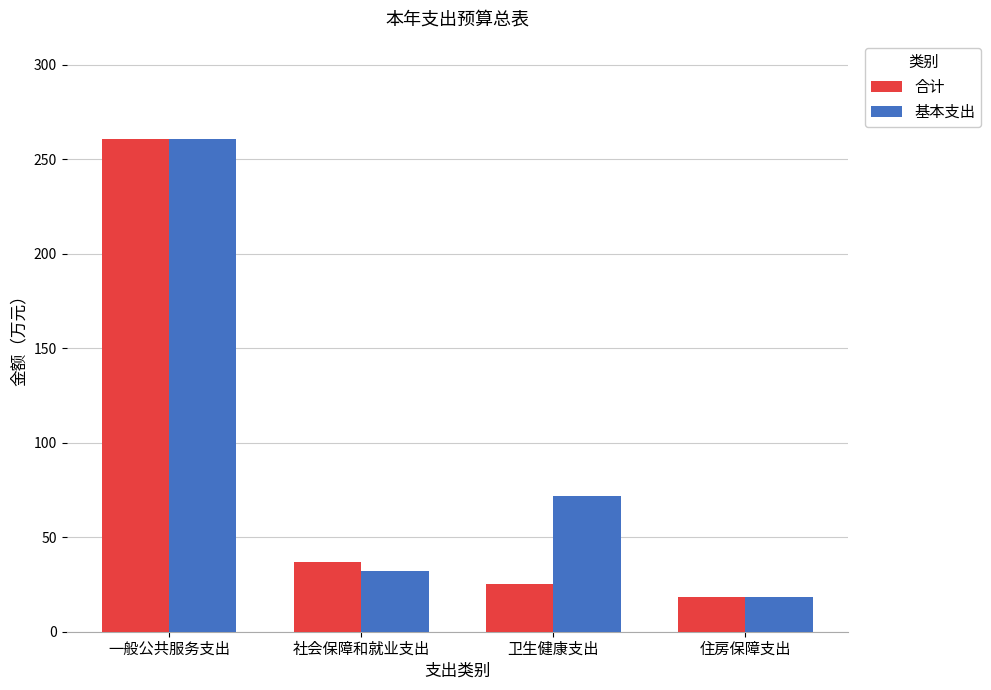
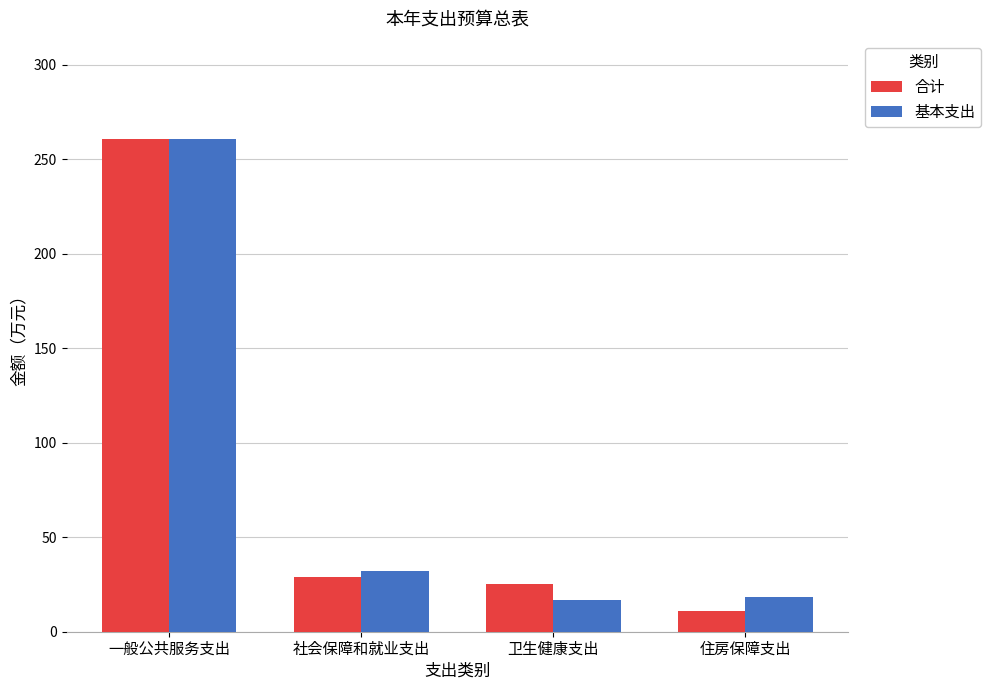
合计, 社会保障和就业支出: 37 -> 29
基本支出, 卫生健康支出: 72 -> 17
合计, 住房保障支出: 19 -> 11
